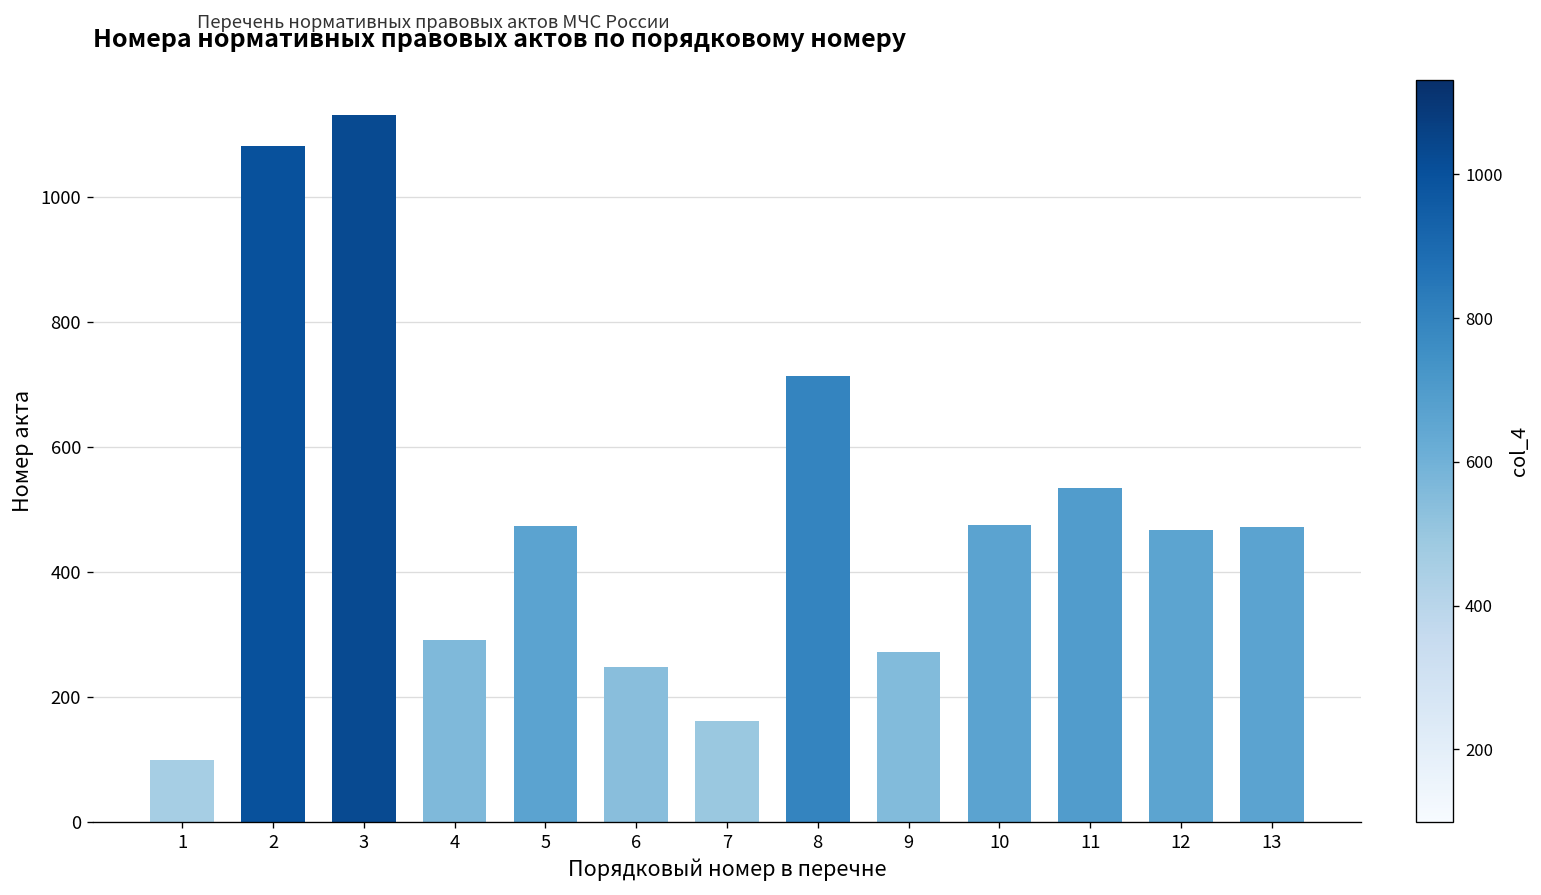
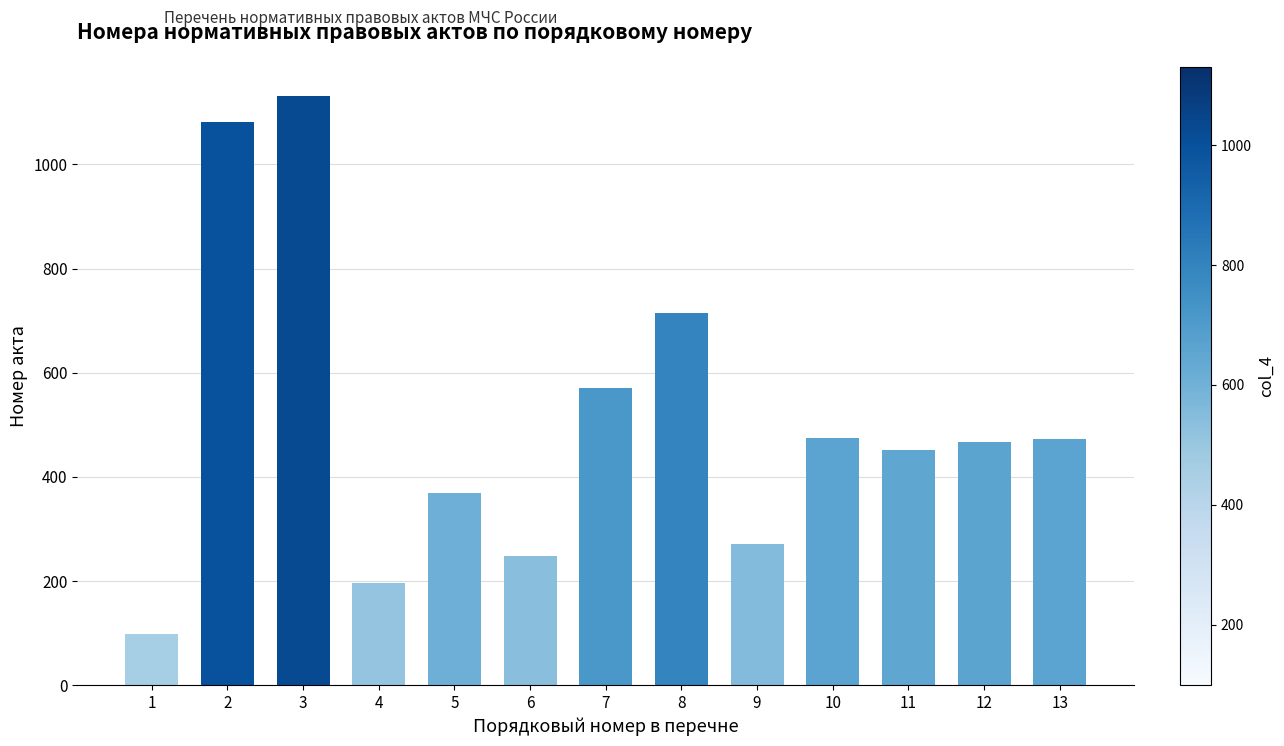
4: 290 -> 200
5: 470 -> 370
7: 160 -> 570
11: 530 -> 450
